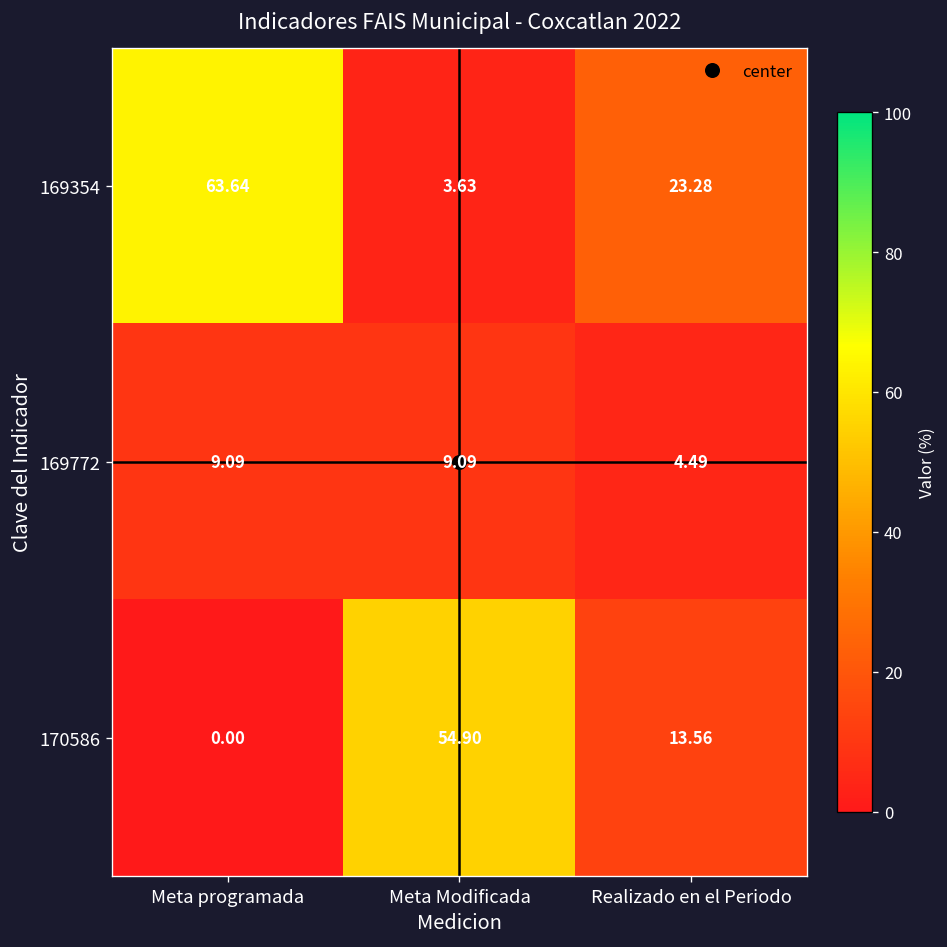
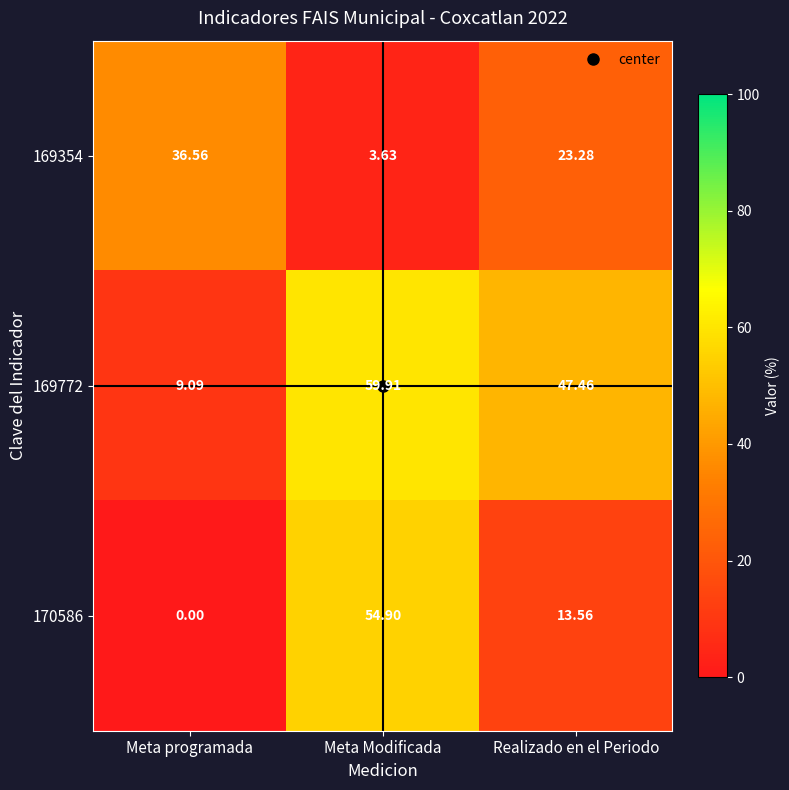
169354, Meta programada: 63.64 -> 36.56
169772, Meta Modificada: 9.09 -> 59.91
169772, Realizado en el Periodo: 4.49 -> 47.46
